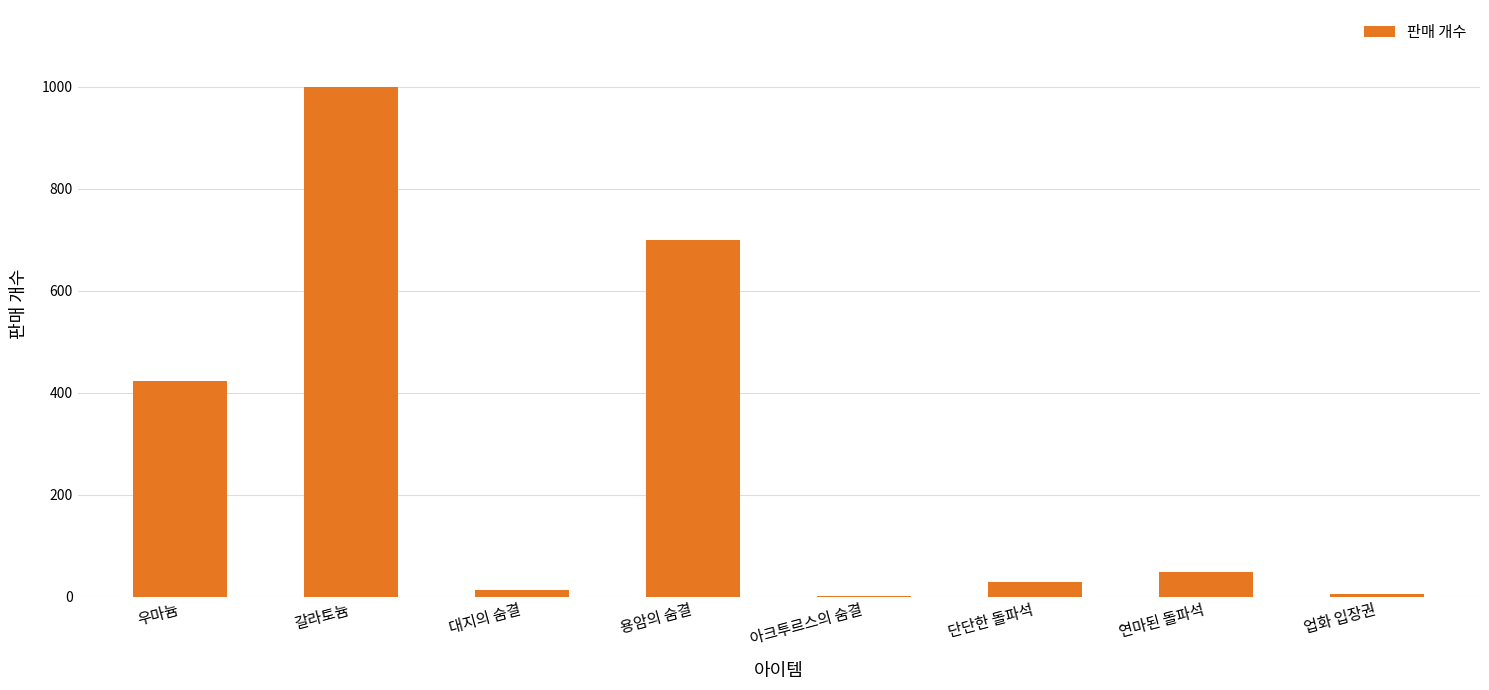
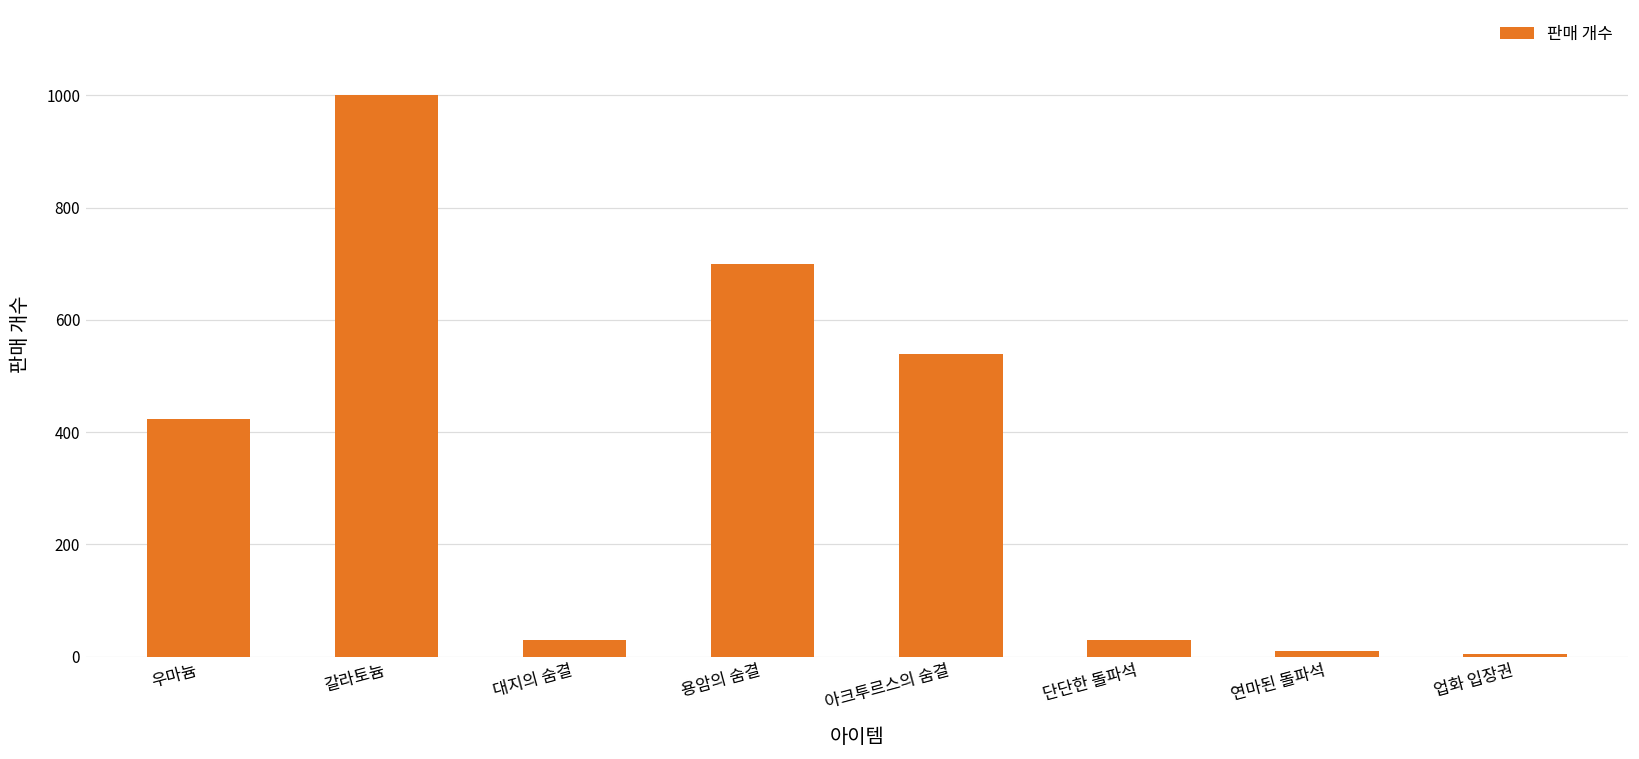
대지의 숨결: 10 -> 30
아크투르스의 숨결: 0 -> 540
연마된 돌파석: 50 -> 10
